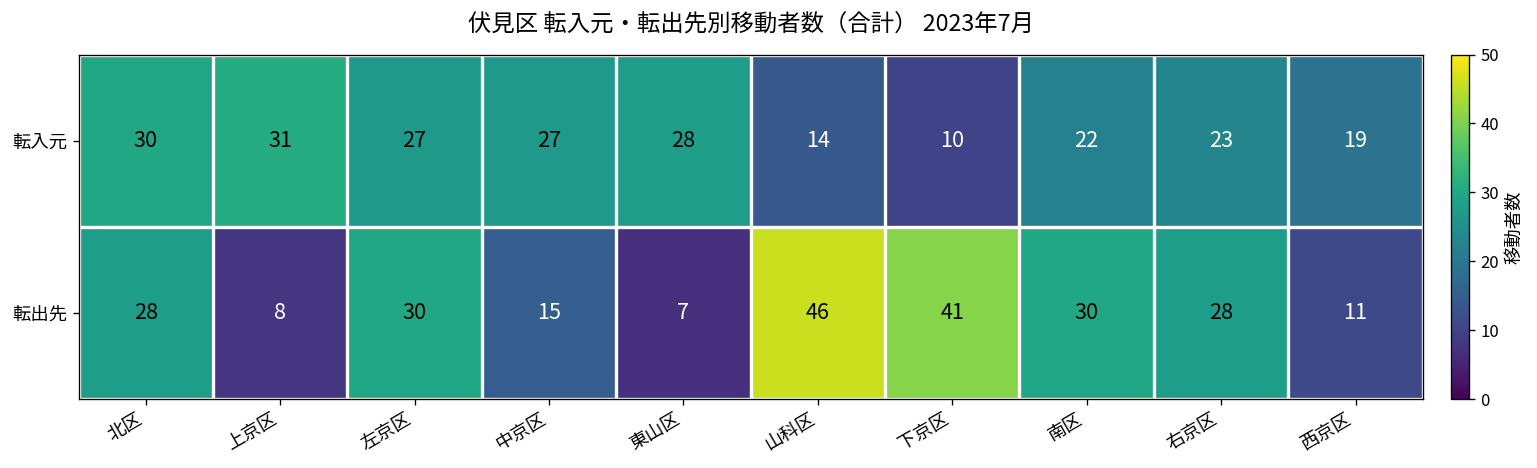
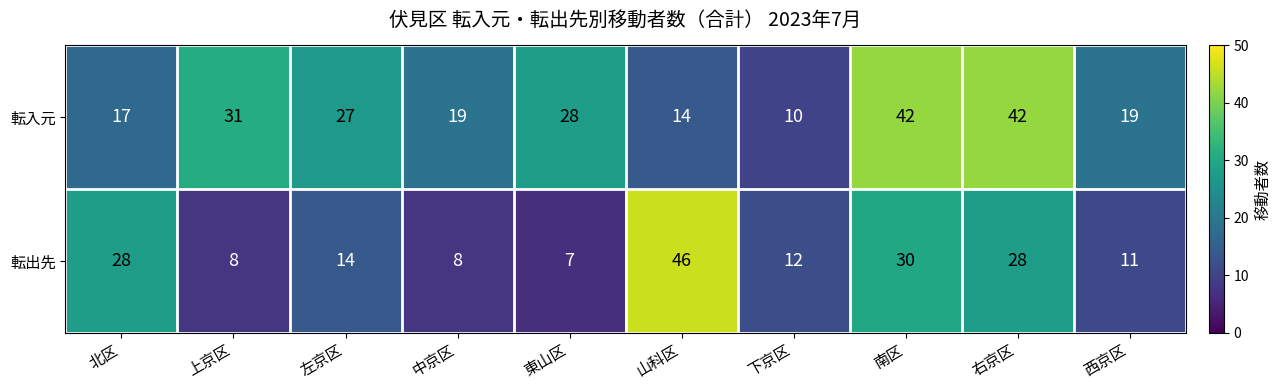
転入元, 北区: 30 -> 17
転入元, 中京区: 27 -> 19
転入元, 南区: 22 -> 42
転入元, 右京区: 23 -> 42
転出先, 左京区: 30 -> 14
転出先, 中京区: 15 -> 8
転出先, 下京区: 41 -> 12
